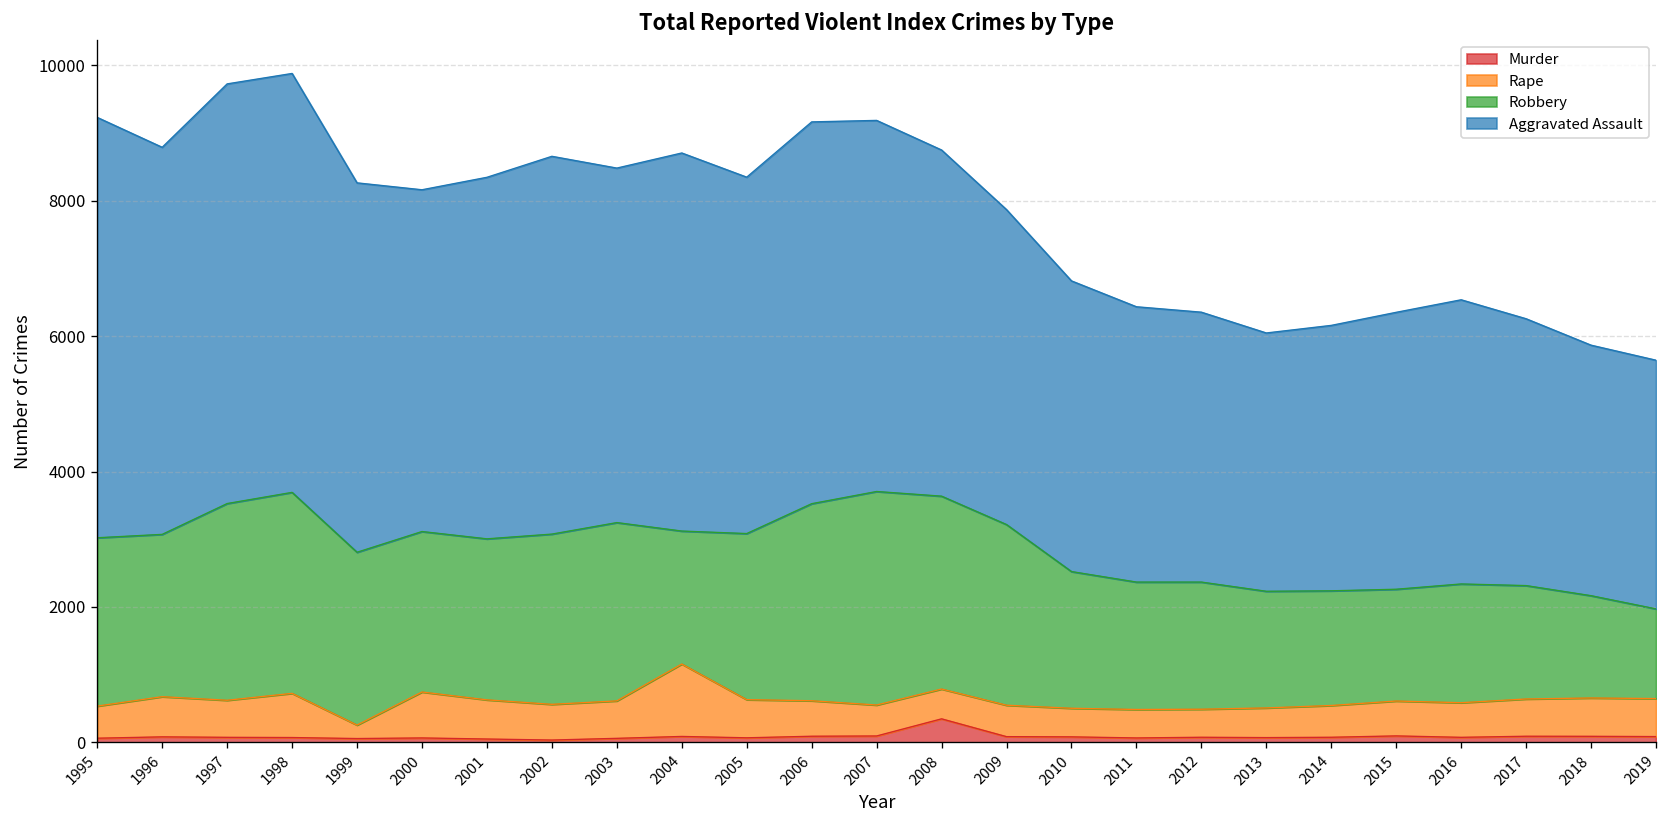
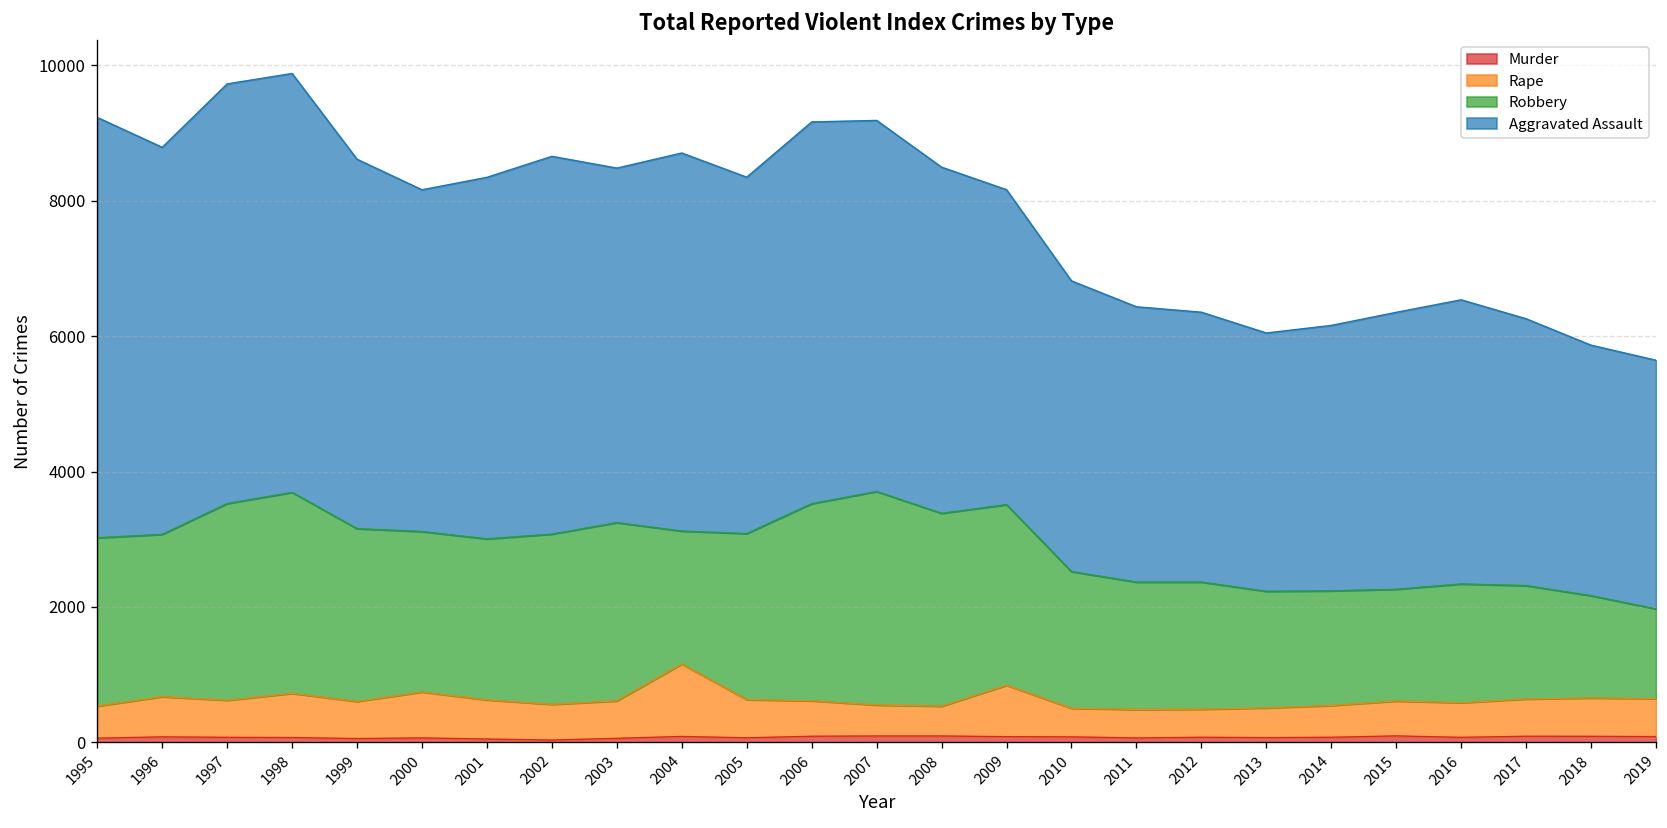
Rape, 1999: 200 -> 500
Murder, 2008: 300 -> 100
Rape, 2009: 500 -> 800
